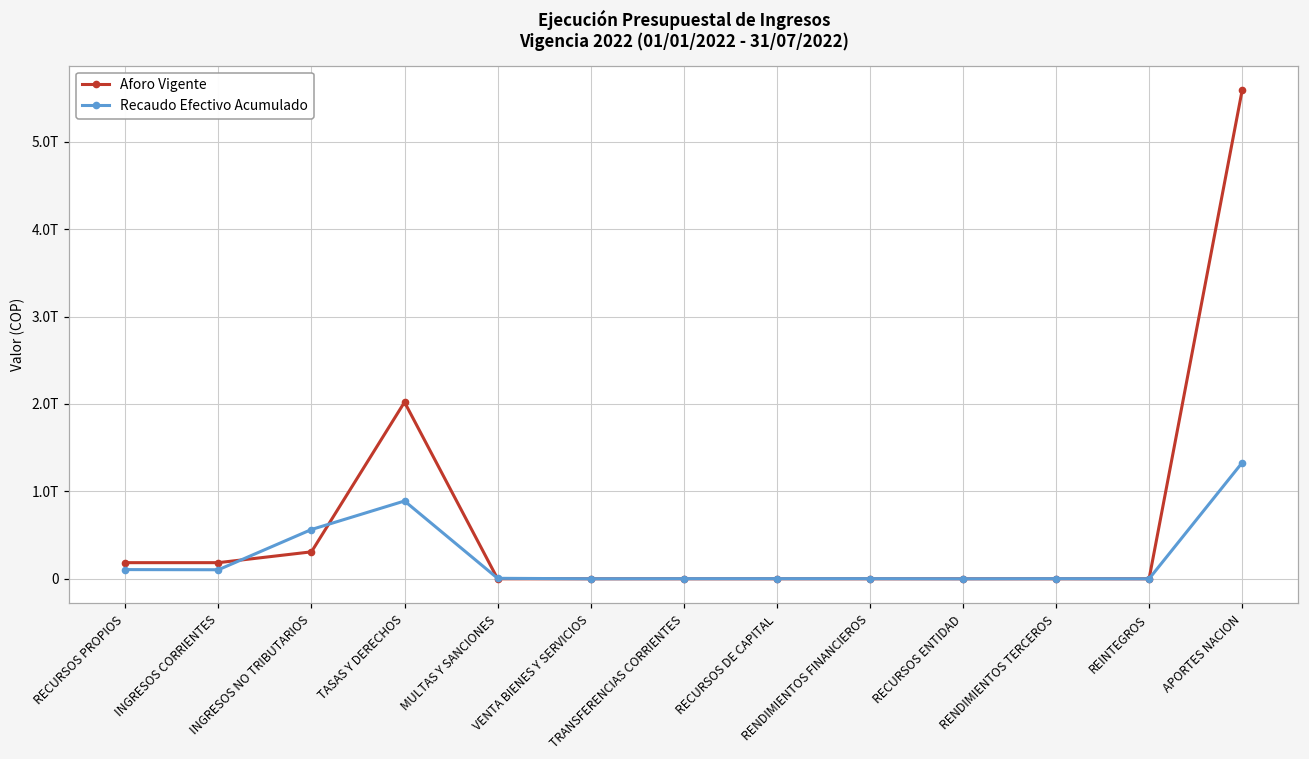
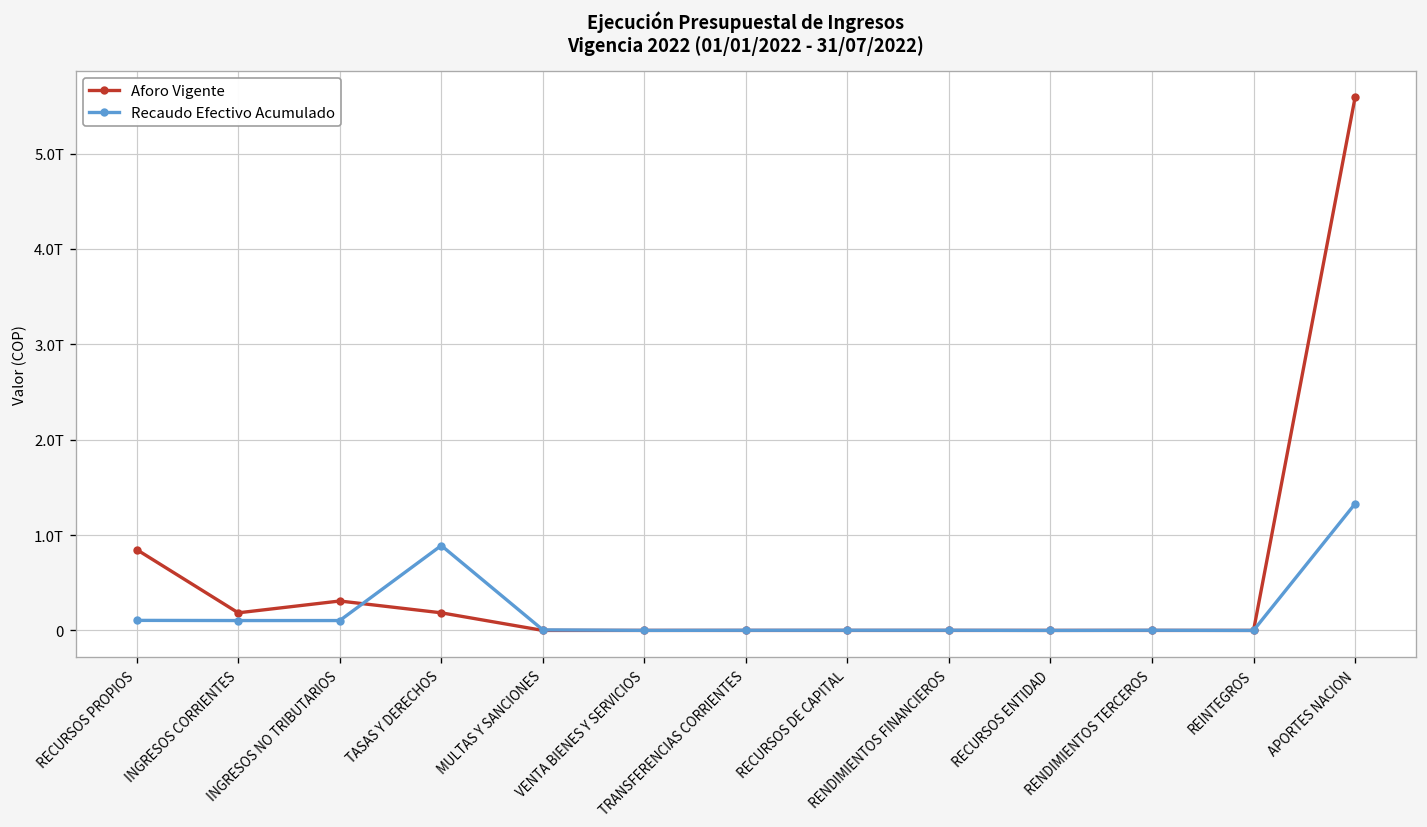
Aforo Vigente, RECURSOS PROPIOS: 0.2T -> 0.8T
Recaudo Efectivo Acumulado, INGRESOS NO TRIBUTARIOS: 0.6T -> 0.1T
Aforo Vigente, TASAS Y DERECHOS: 2.0T -> 0.2T
